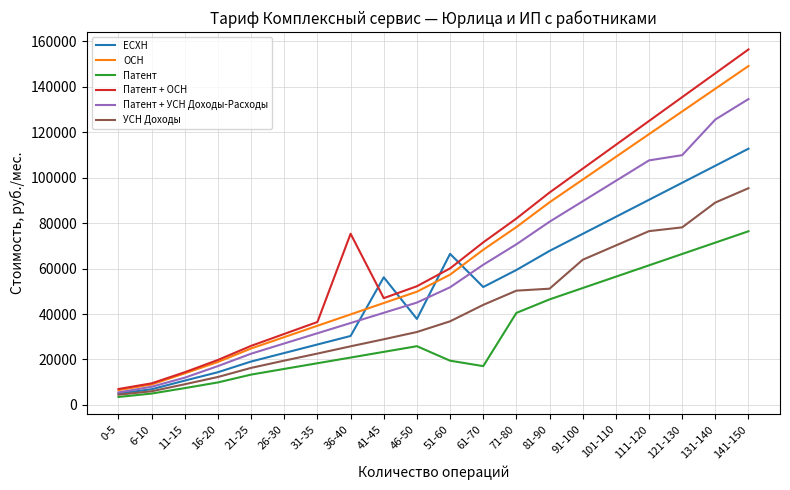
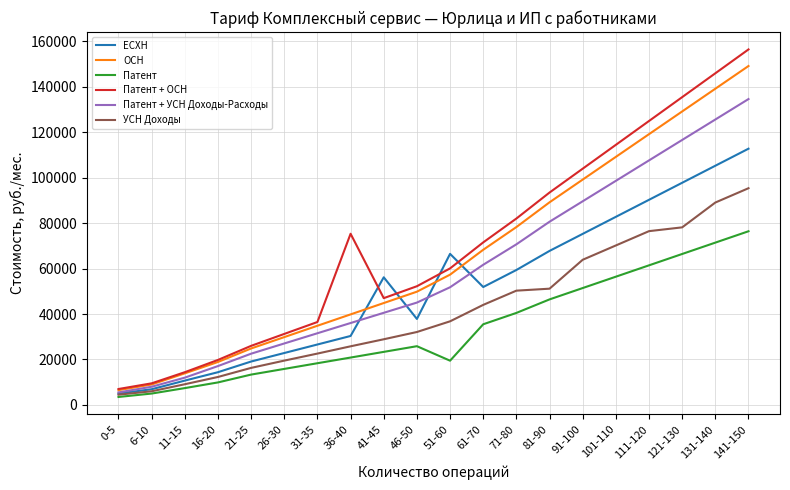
Патент, 61-70: 17000 -> 36000
Патент + УСН Доходы-Расходы, 121-130: 110000 -> 117000
